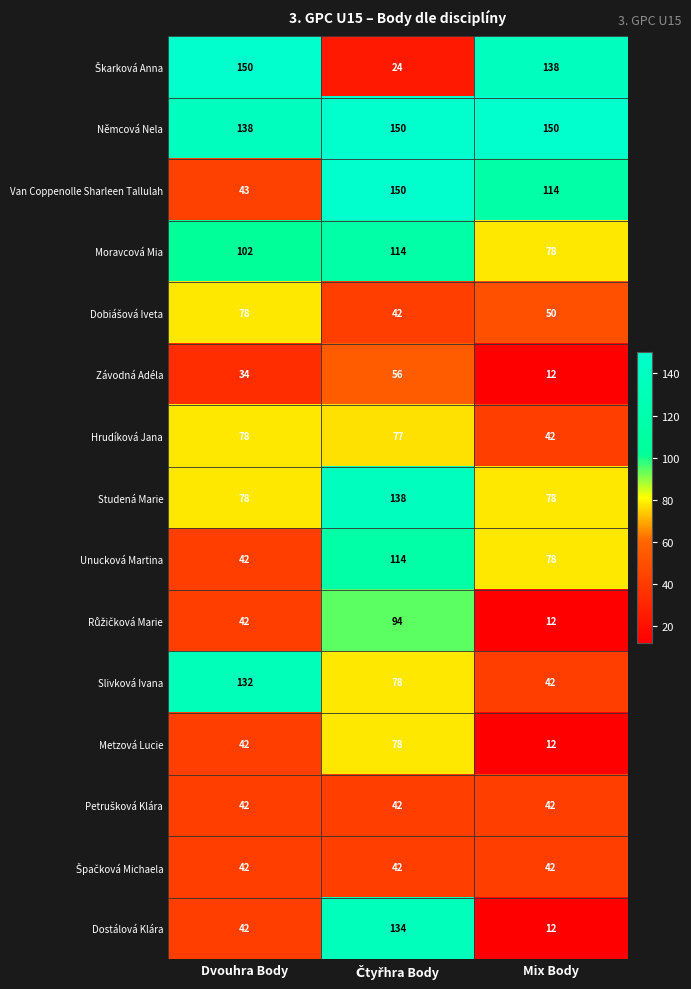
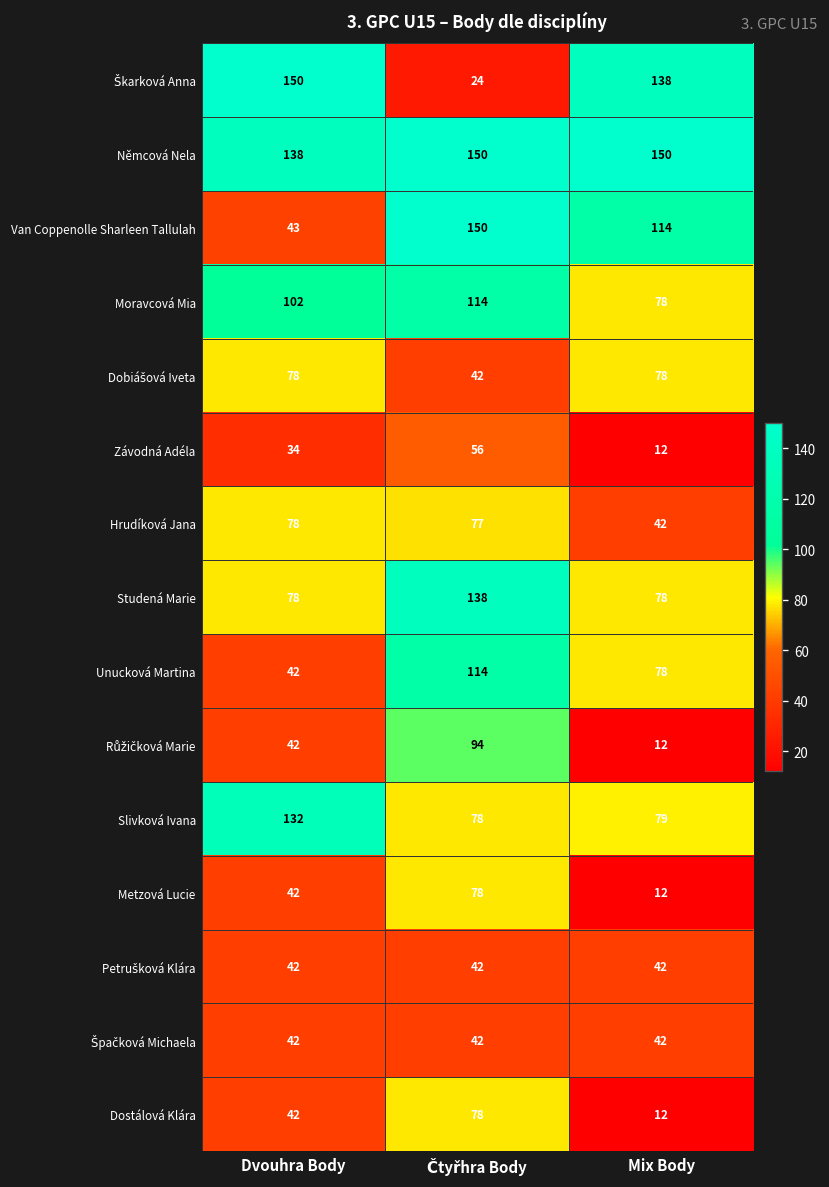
Dobiášová Iveta, Mix Body: 50 -> 78
Slivková Ivana, Mix Body: 42 -> 79
Dostálová Klára, Čtyřhra Body: 134 -> 78
